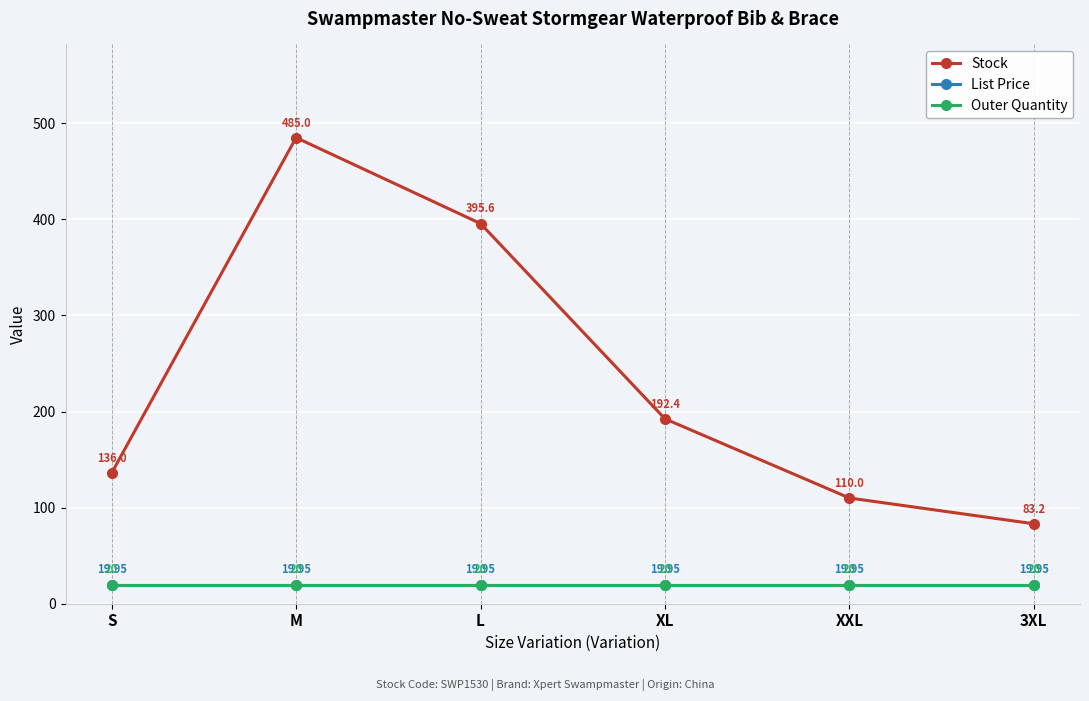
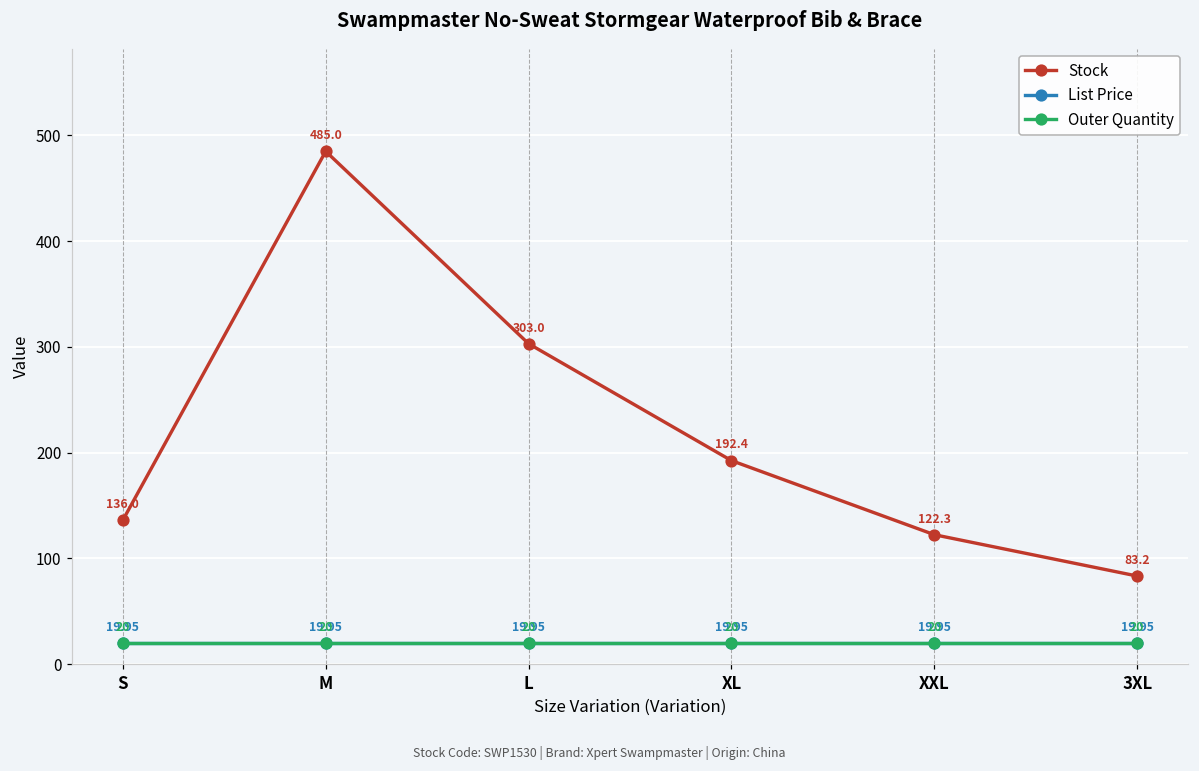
Stock, L: 395.6 -> 303.0
Stock, XXL: 110.0 -> 122.3
